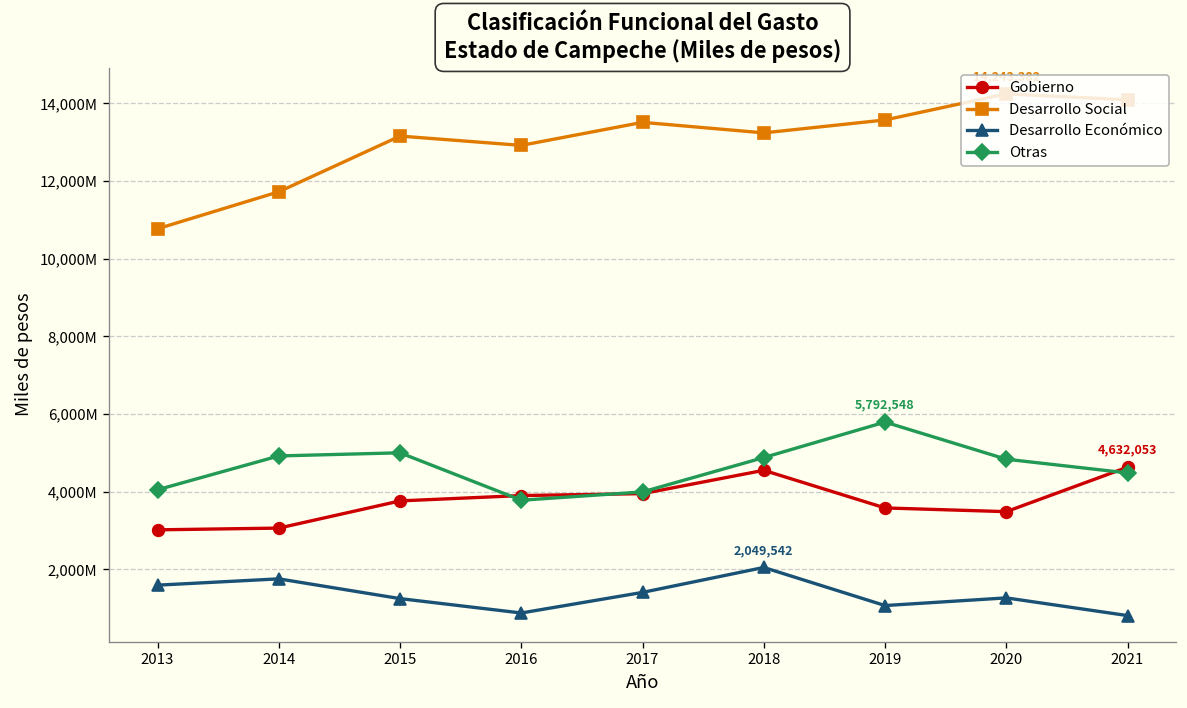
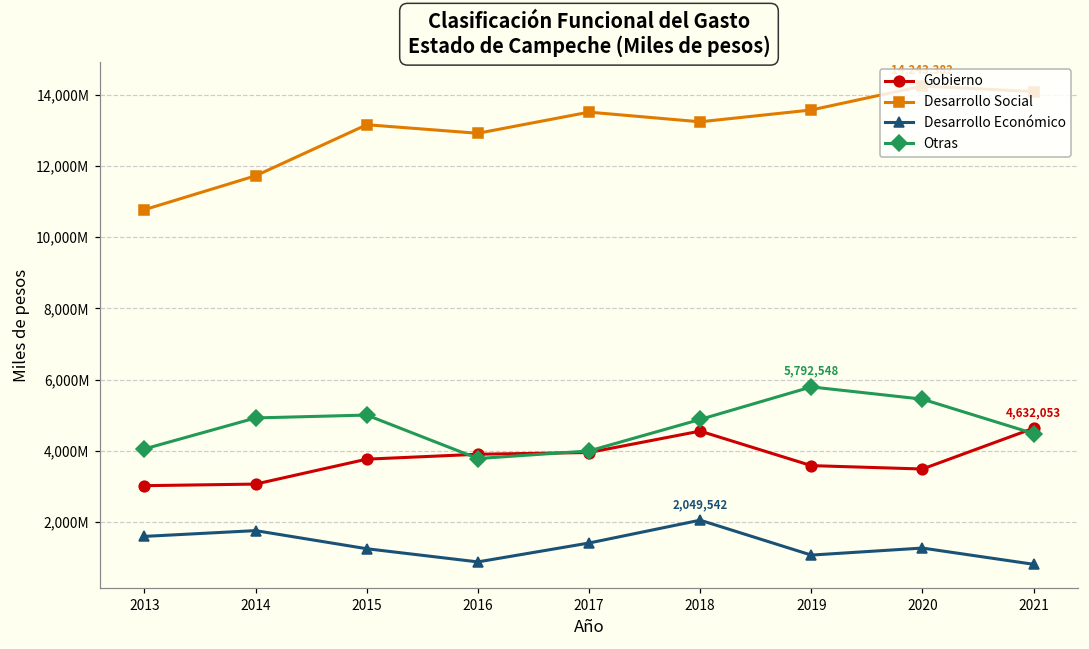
Otras, 2020: 4,800,000,000 -> 5,400,000,000
